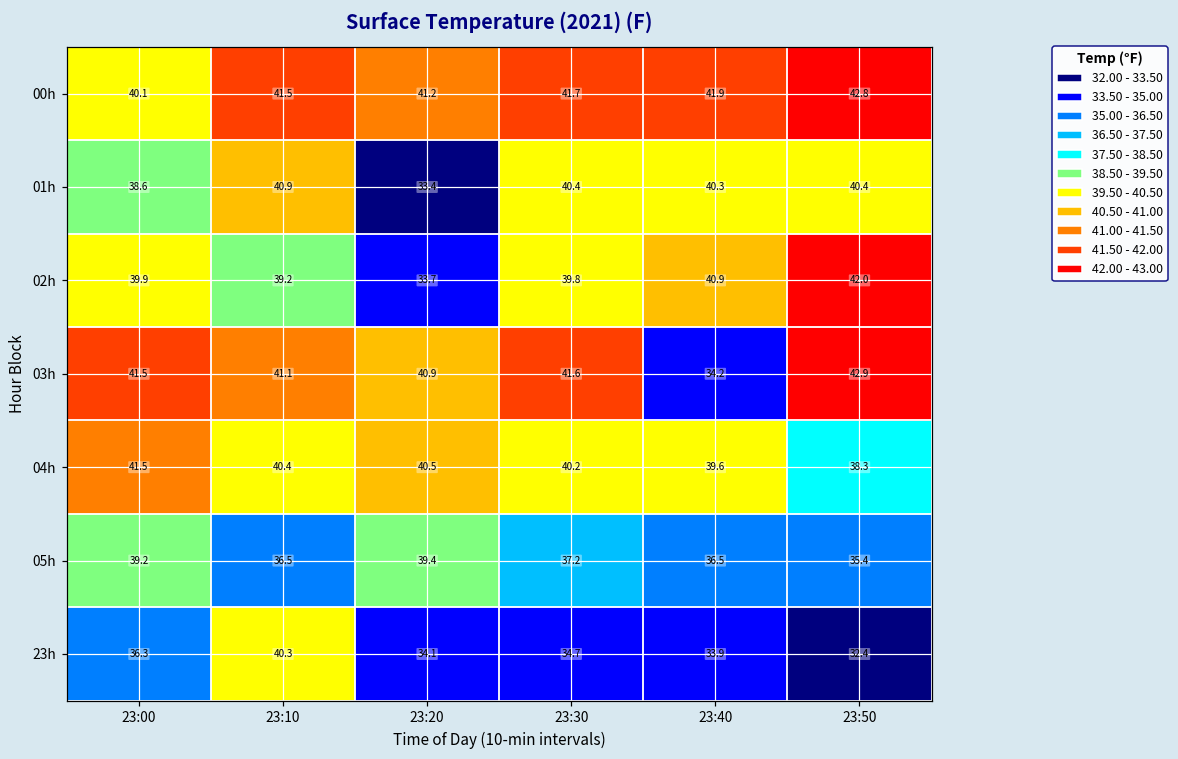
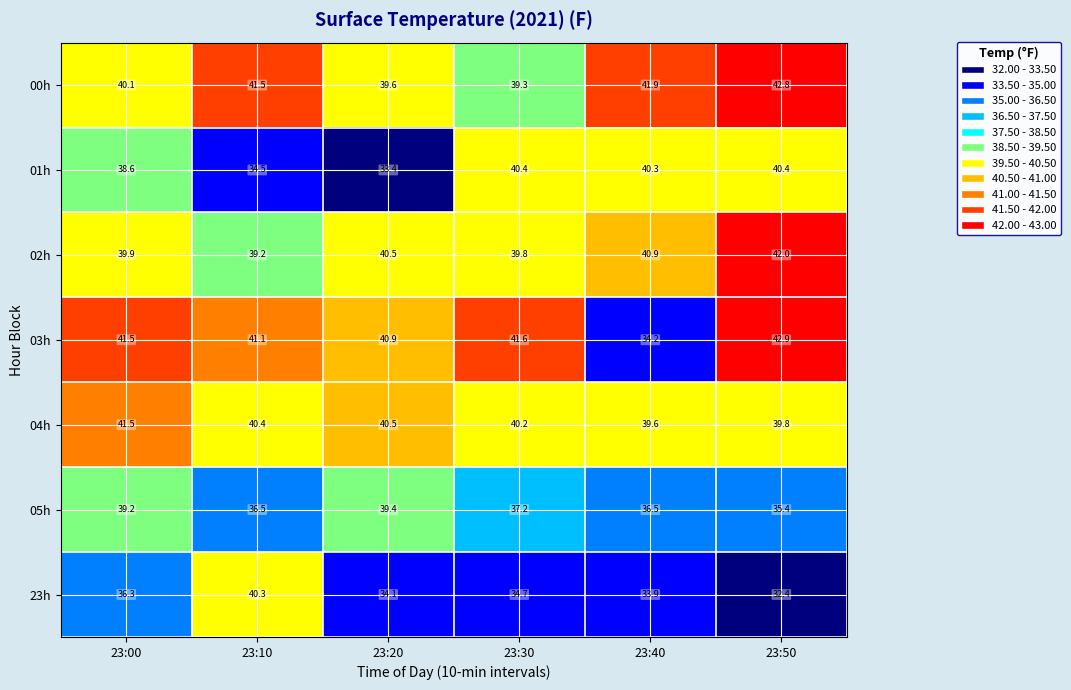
00h, 23:20: 41.2 -> 39.6
00h, 23:30: 41.7 -> 39.3
01h, 23:10: 40.9 -> 34.5
02h, 23:20: 33.7 -> 40.5
04h, 23:50: 38.3 -> 39.8
